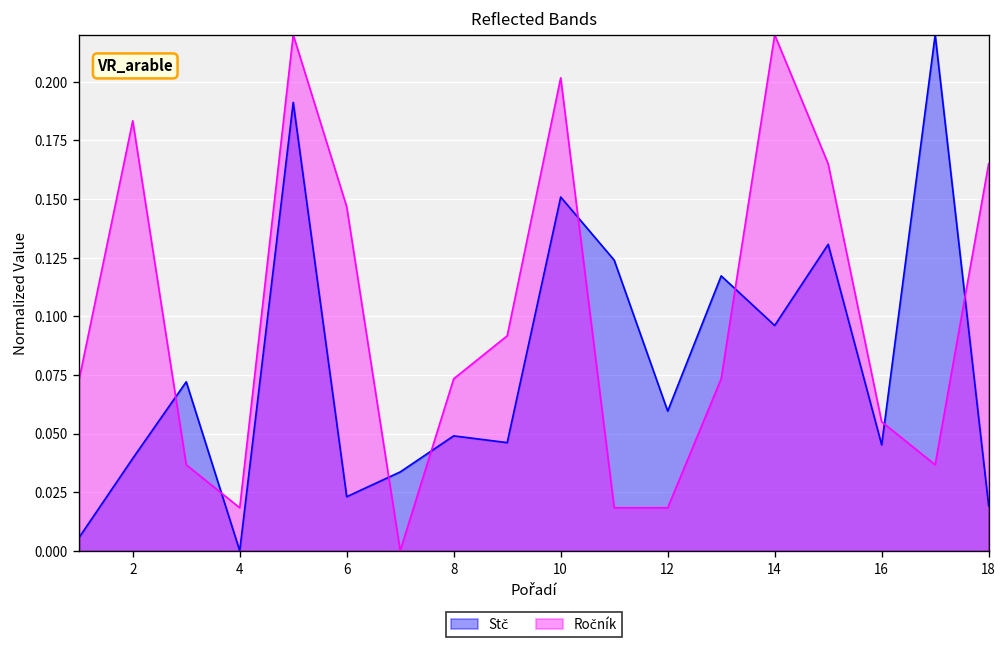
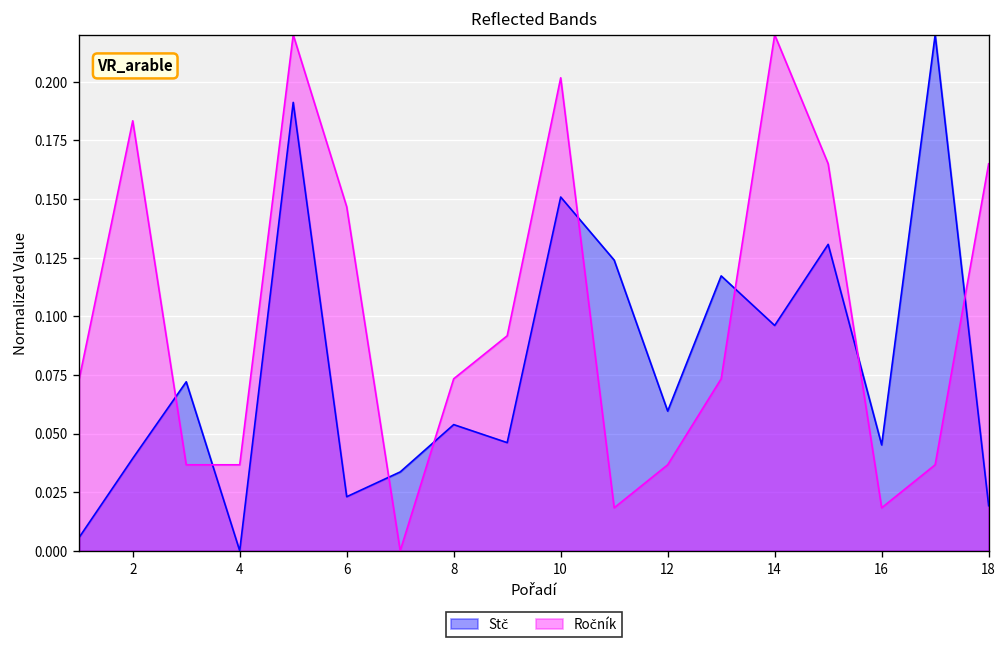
Ročník, 4: 0.018 -> 0.037
Stč, 8: 0.049 -> 0.054
Ročník, 12: 0.018 -> 0.037
Ročník, 16: 0.055 -> 0.018
